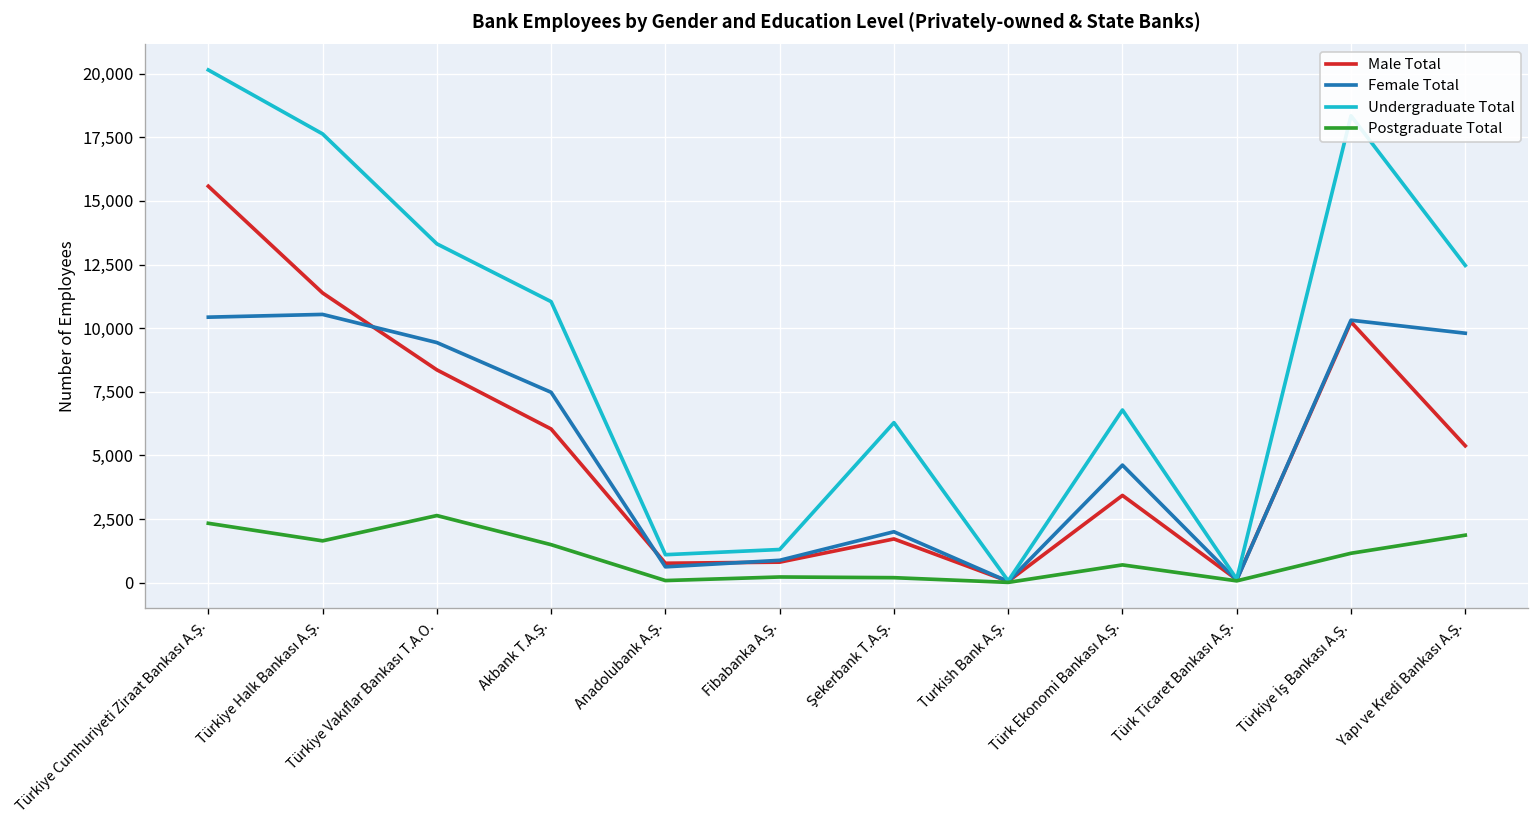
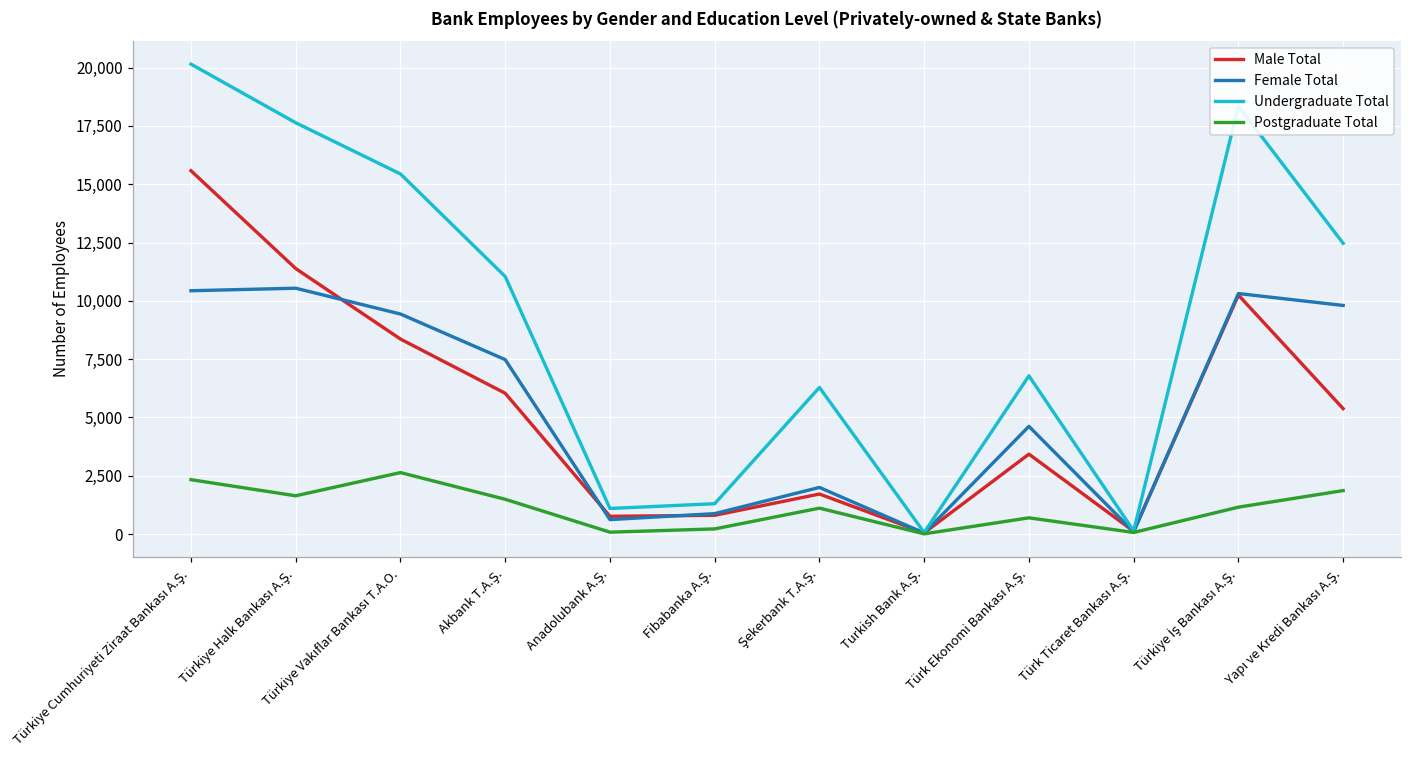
Undergraduate Total, Türkiye Vakıflar Bankası T.A.O.: 13,300 -> 15,400
Postgraduate Total, Şekerbank T.A.Ş.: 200 -> 1,100
